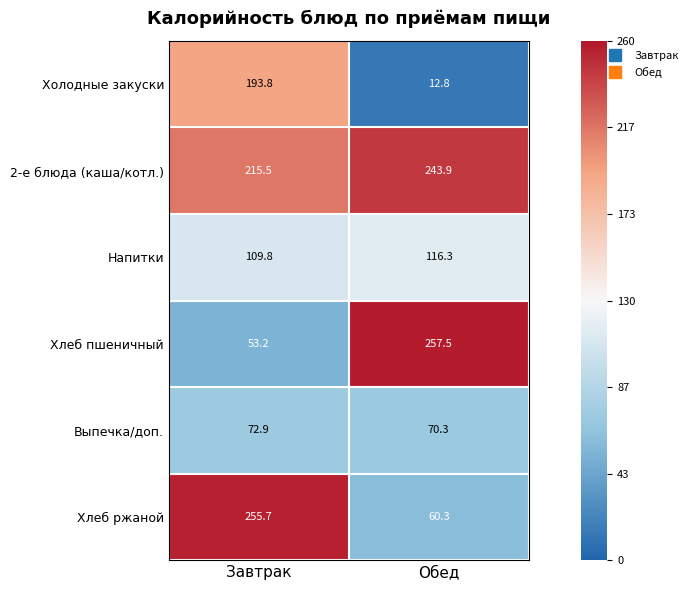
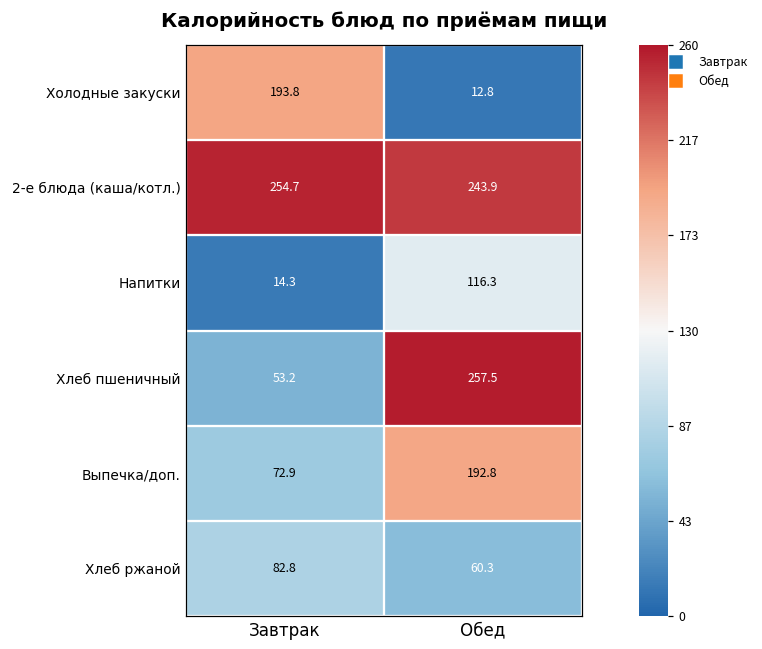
2-е блюда (каша/котл.), Завтрак: 215.5 -> 254.7
Напитки, Завтрак: 109.8 -> 14.3
Выпечка/доп., Обед: 70.3 -> 192.8
Хлеб ржаной, Завтрак: 255.7 -> 82.8
